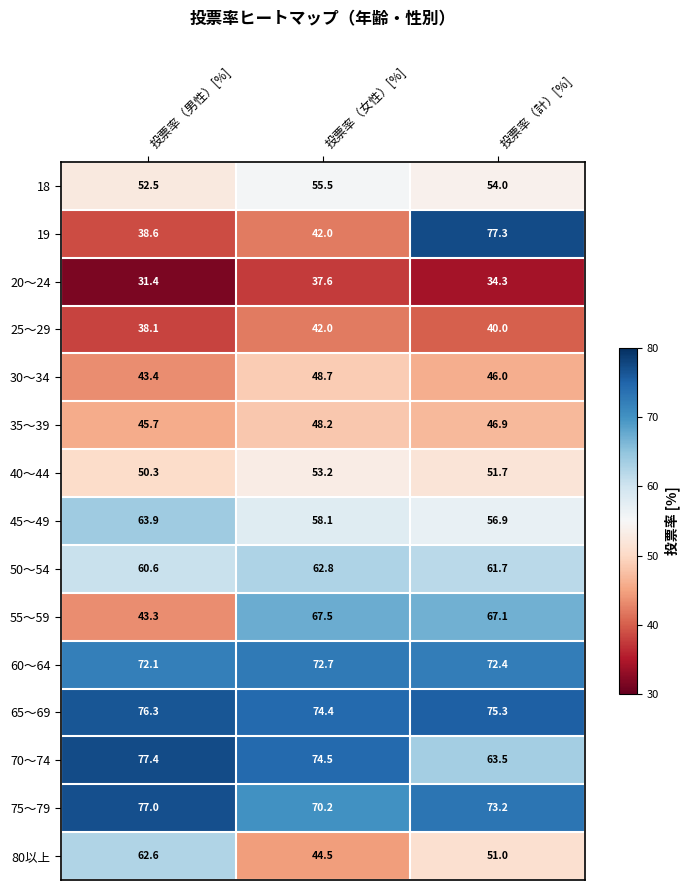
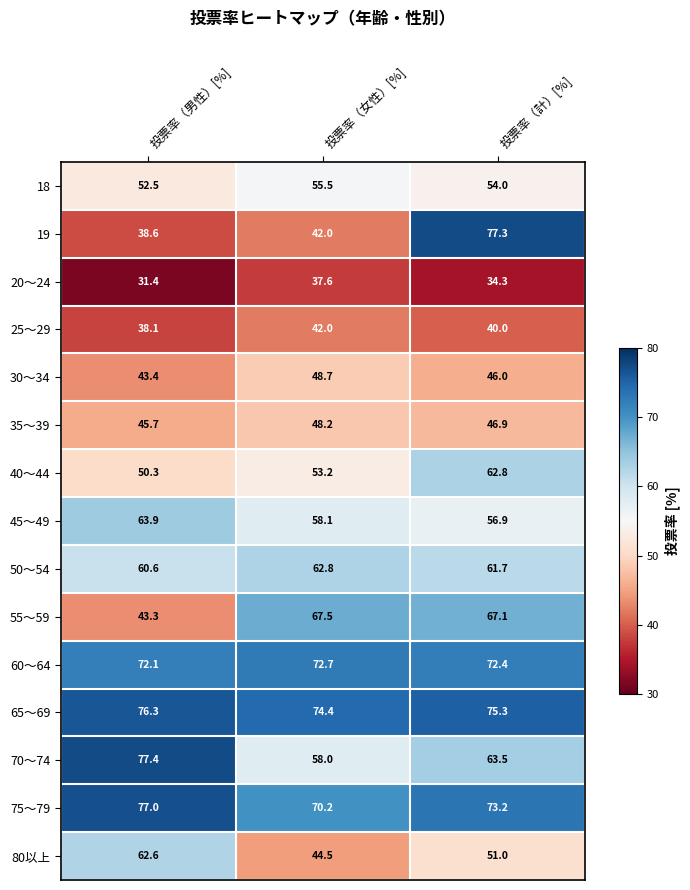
40～44, 投票率（計）[%]: 51.7 -> 62.8
70～74, 投票率（女性）[%]: 74.5 -> 58.0
